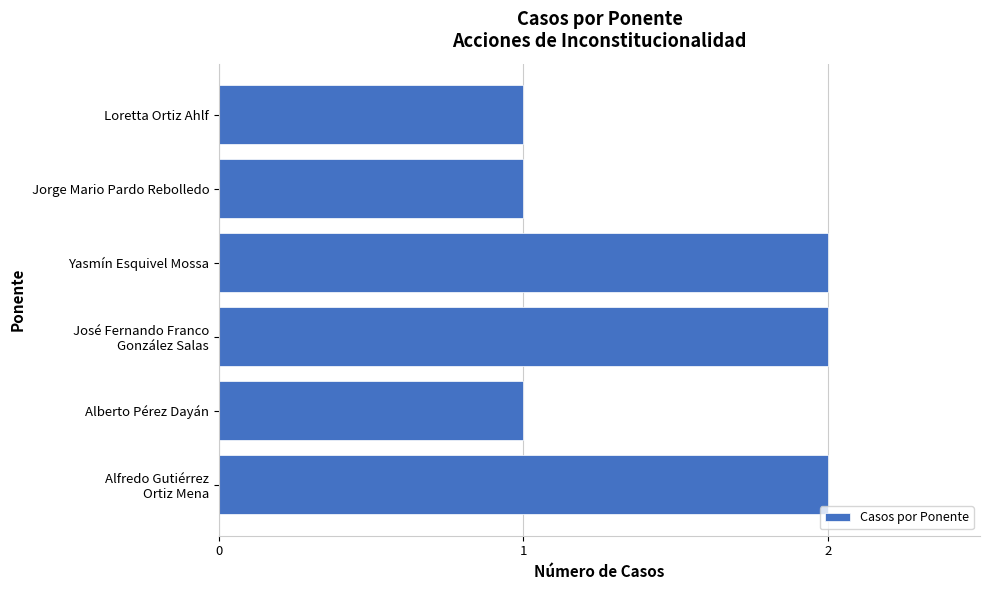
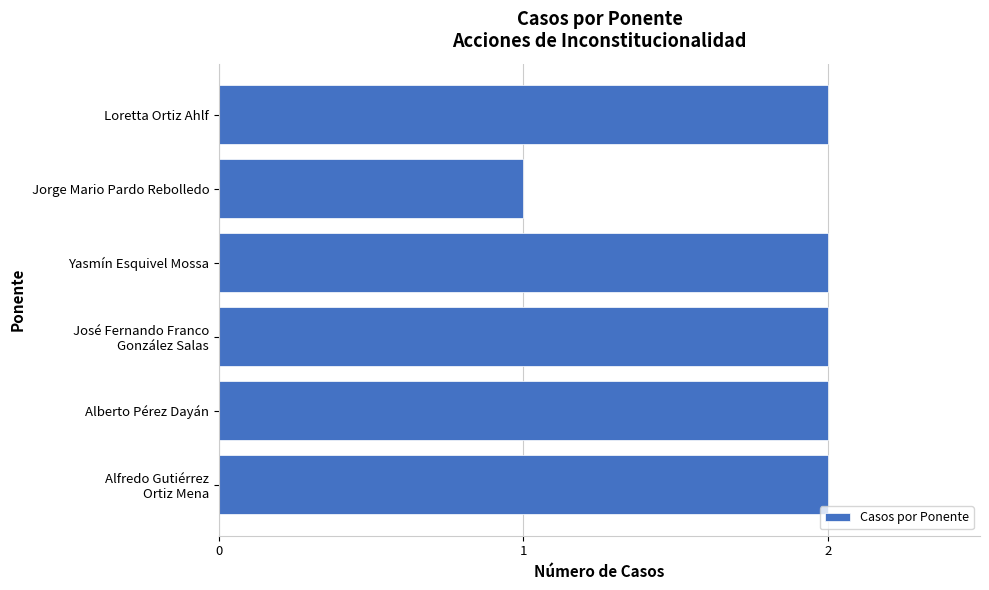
Loretta Ortiz Ahlf: 1 -> 2
Alberto Pérez Dayán: 1 -> 2
